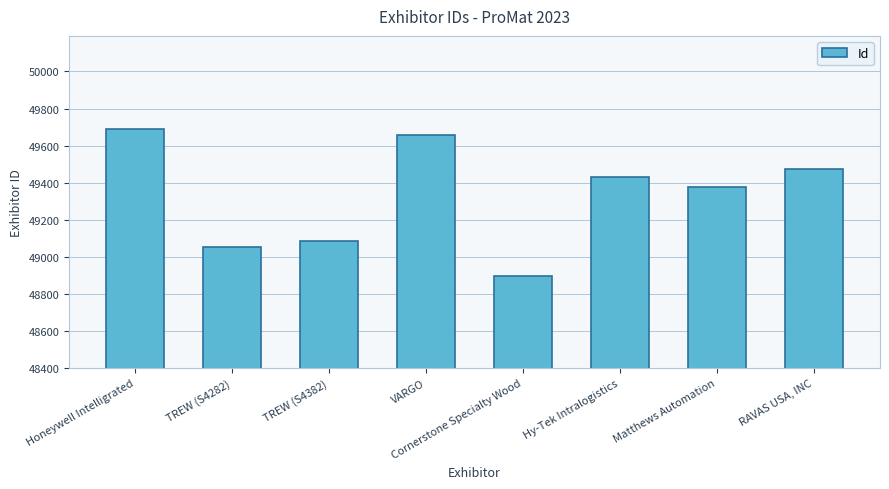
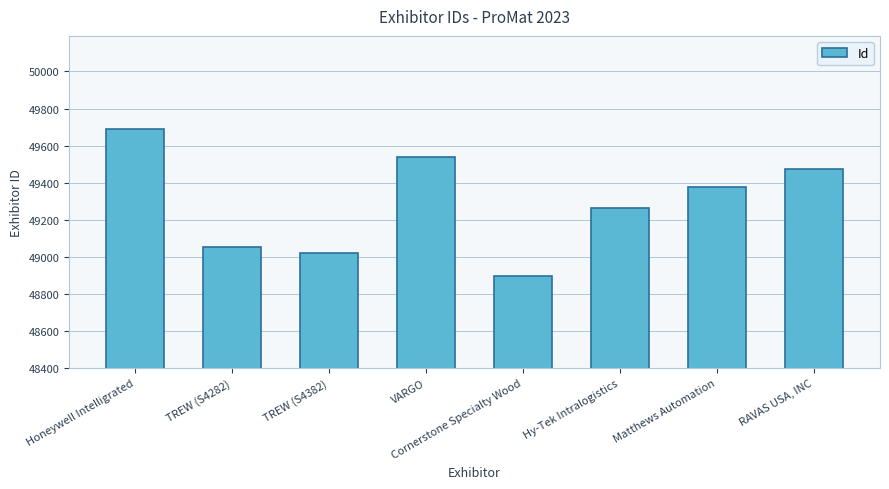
TREW (S4382): 49090 -> 49020
VARGO: 49660 -> 49540
Hy-Tek Intralogistics: 49430 -> 49260
